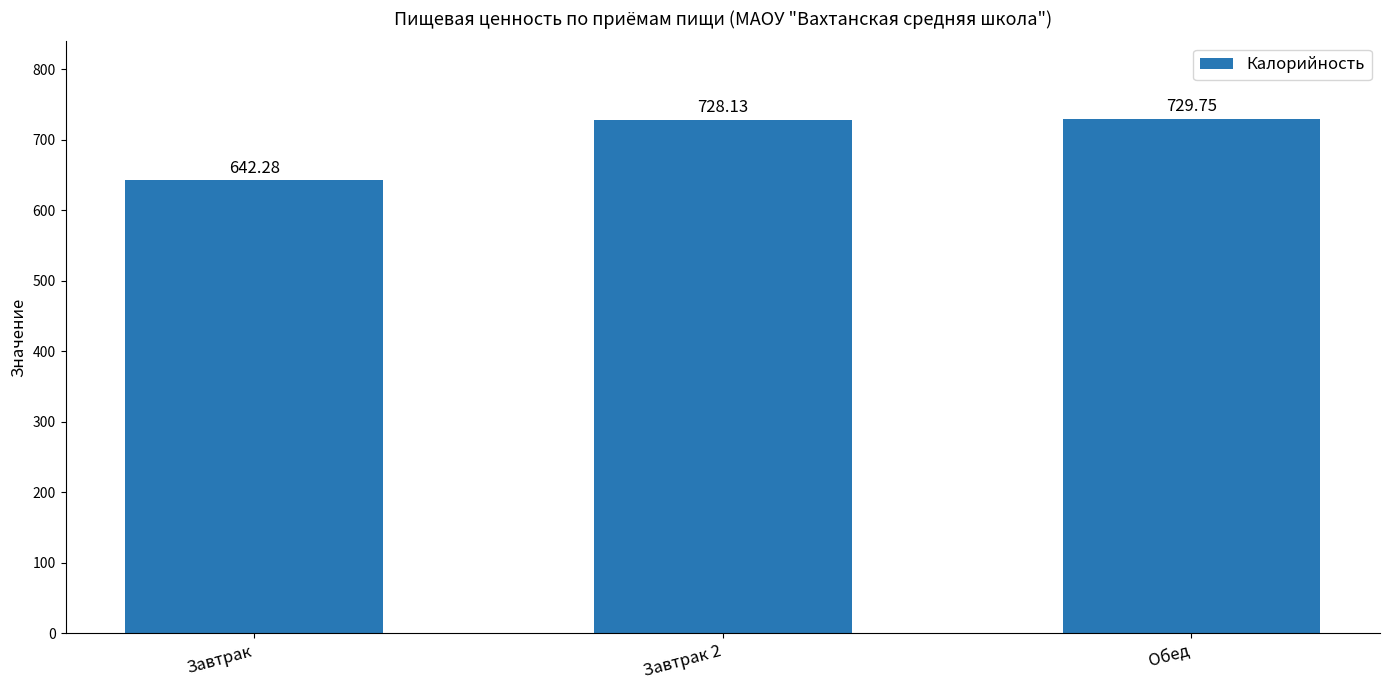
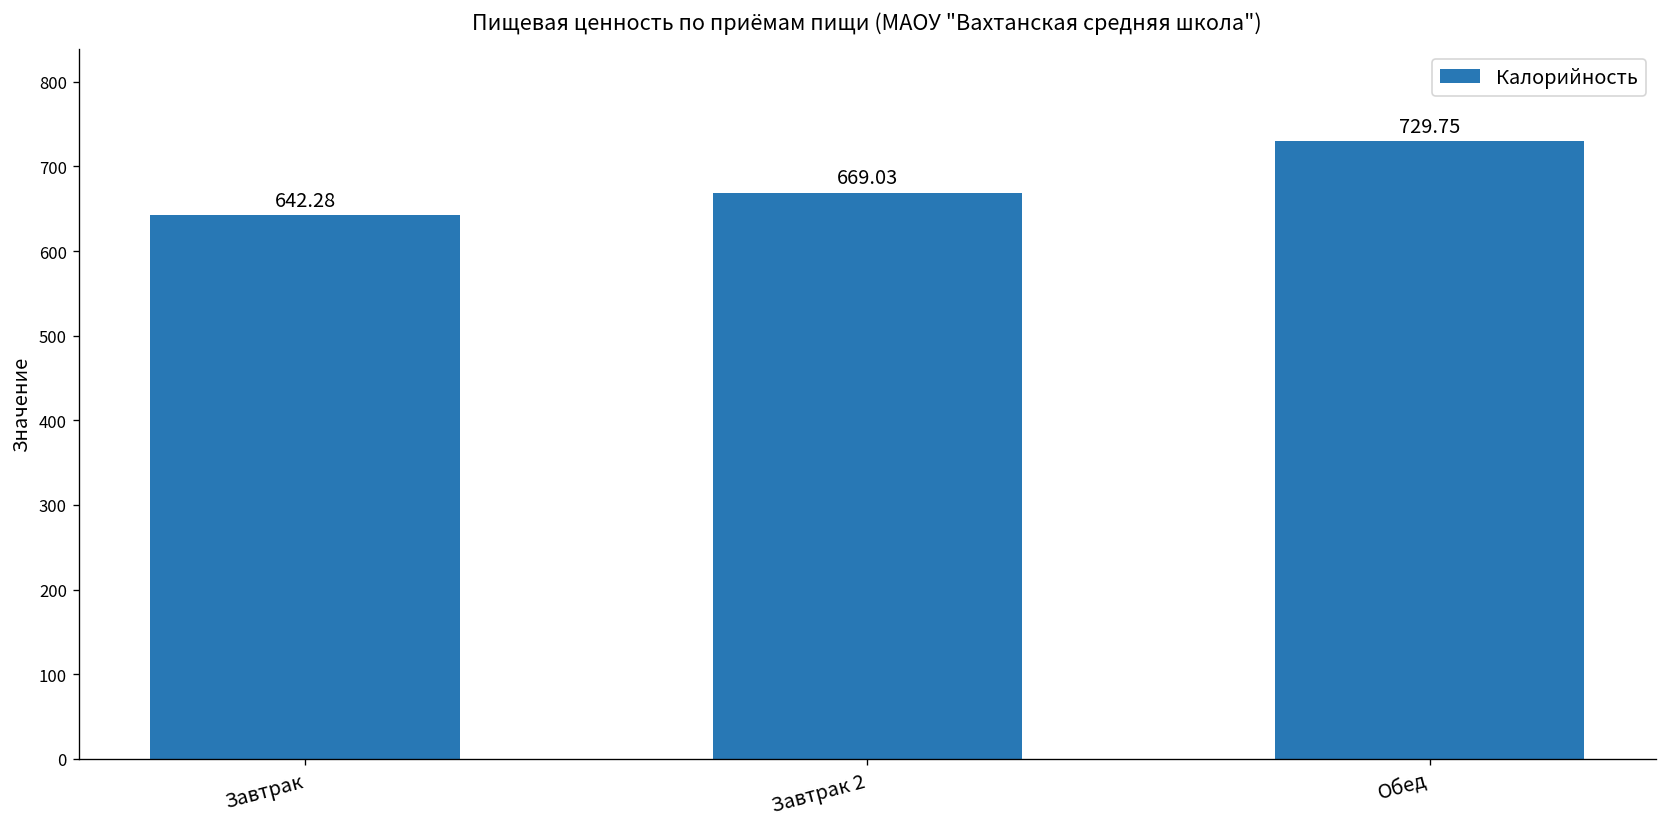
Завтрак 2: 728.13 -> 669.03
